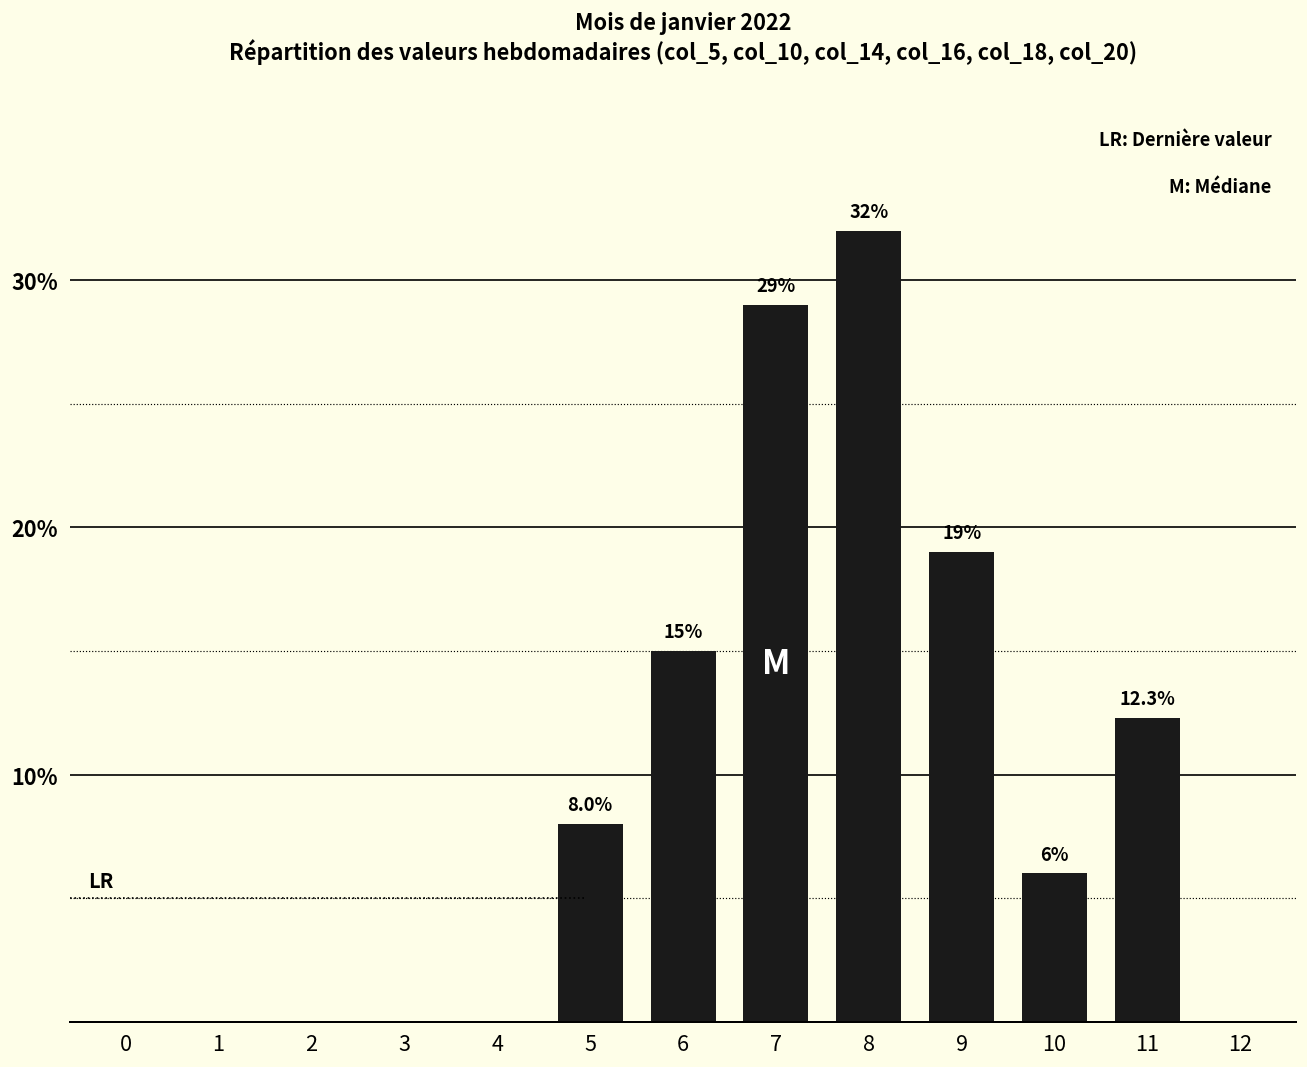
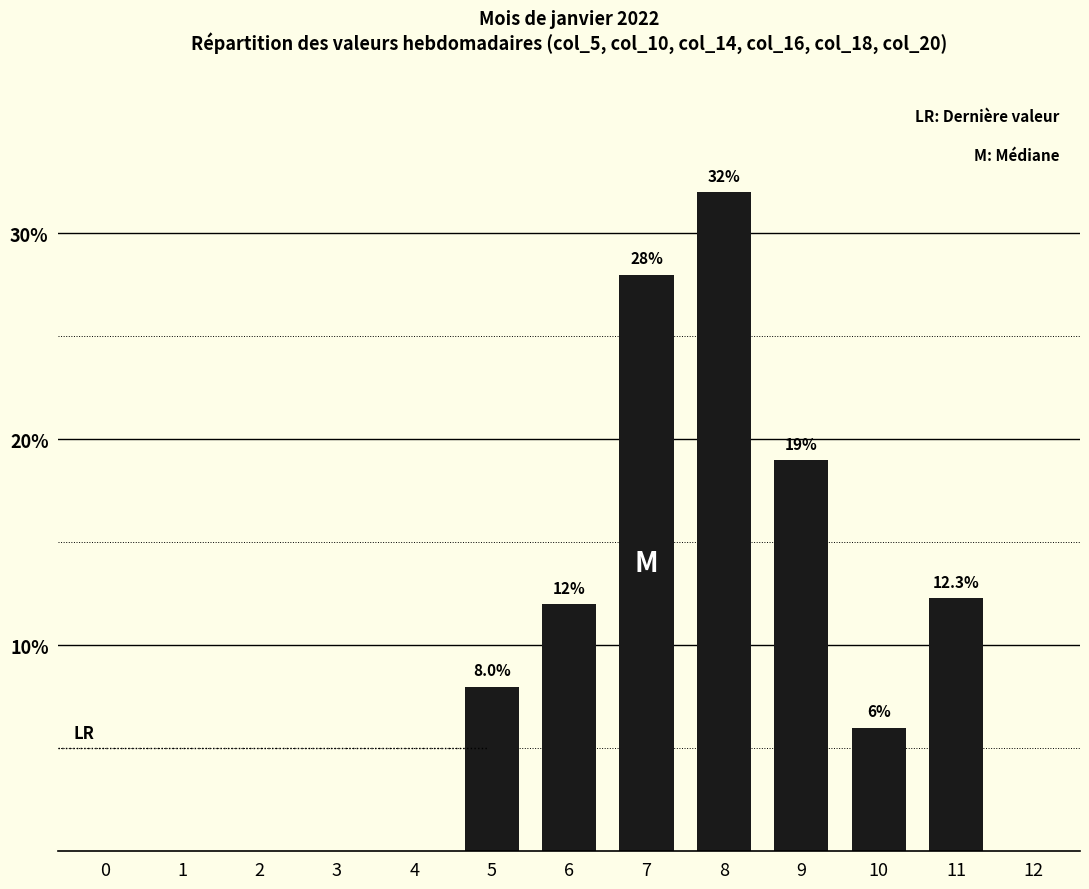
6: 15% -> 12%
7: 29% -> 28%
